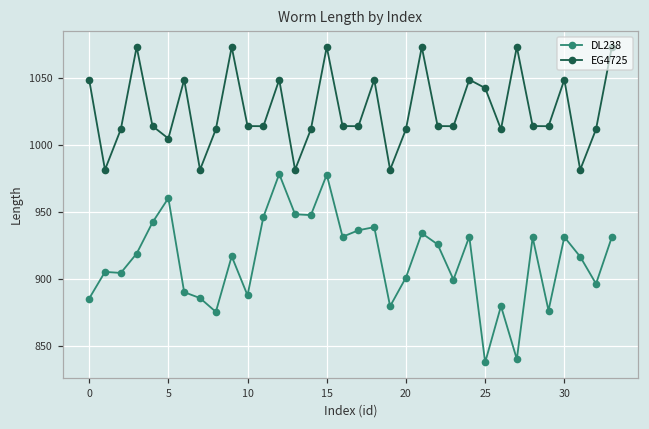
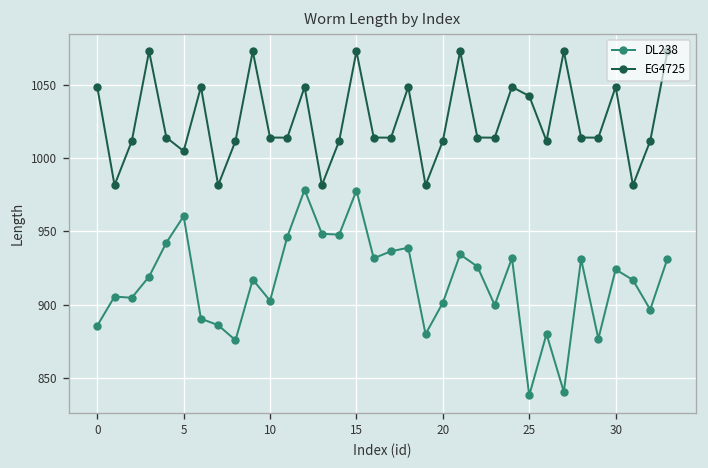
DL238, 10: 888 -> 903
DL238, 30: 931 -> 924
